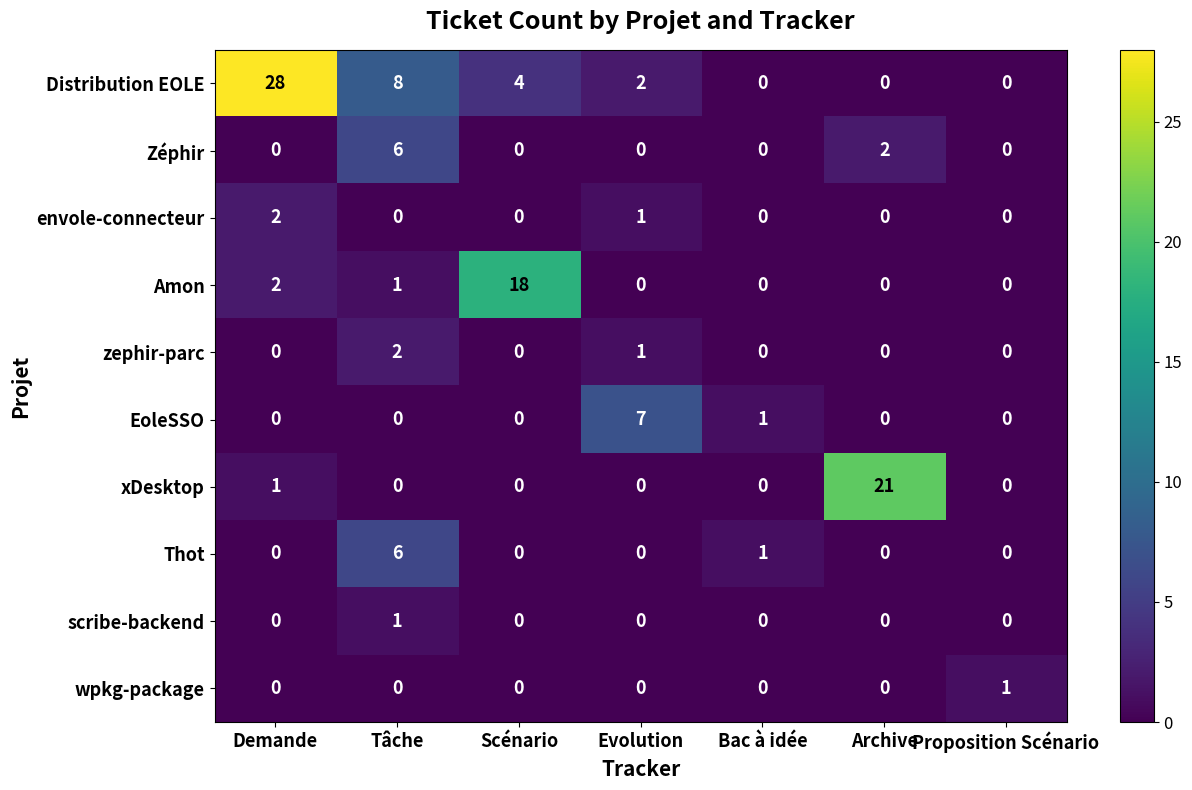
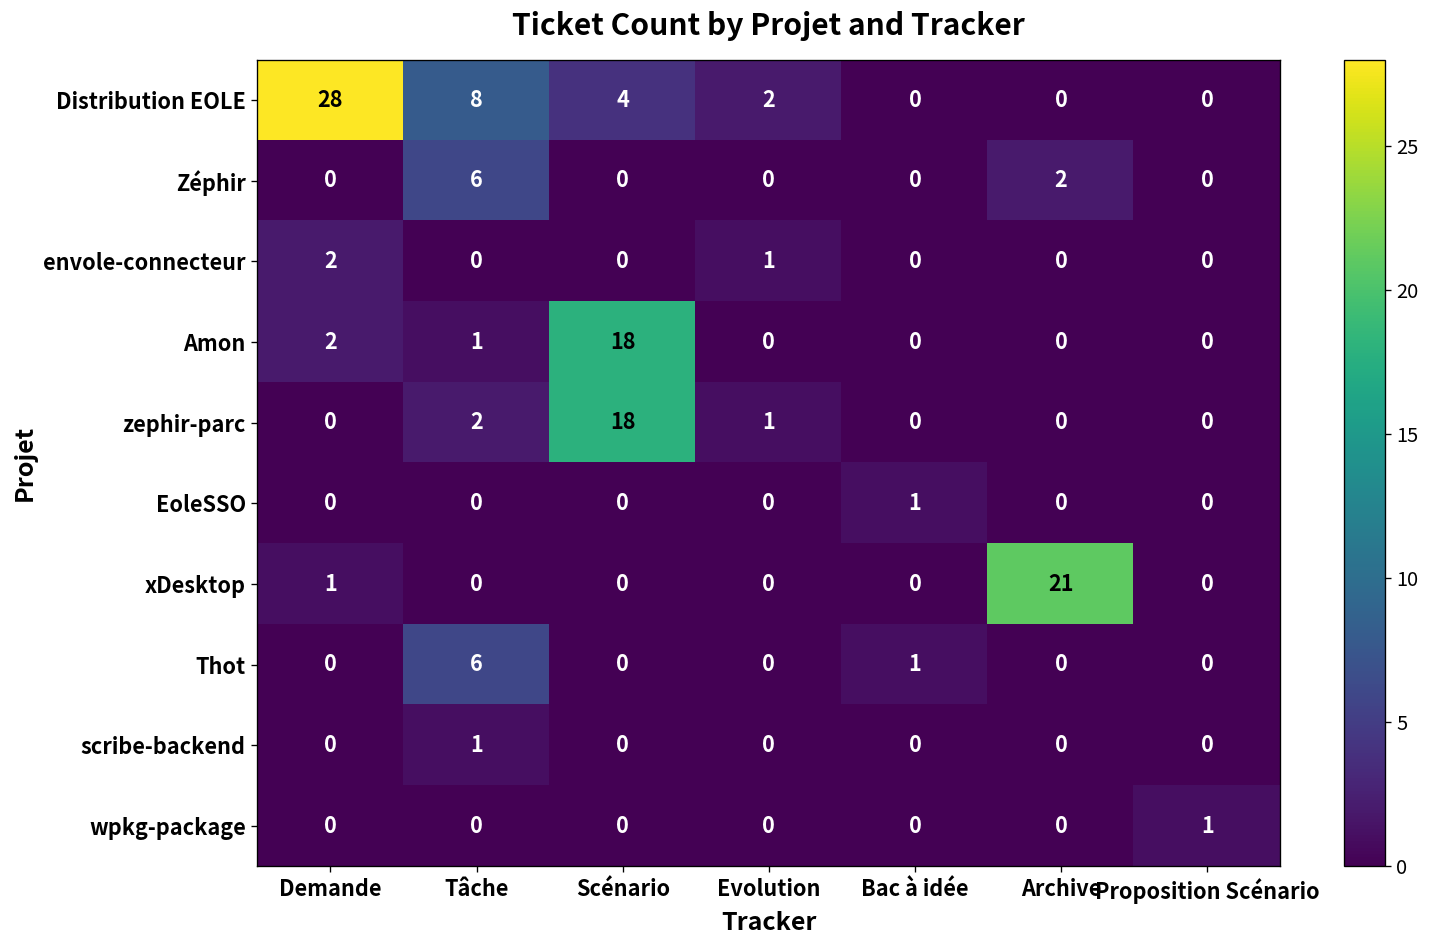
zephir-parc, Scénario: 0 -> 18
EoleSSO, Evolution: 7 -> 0
